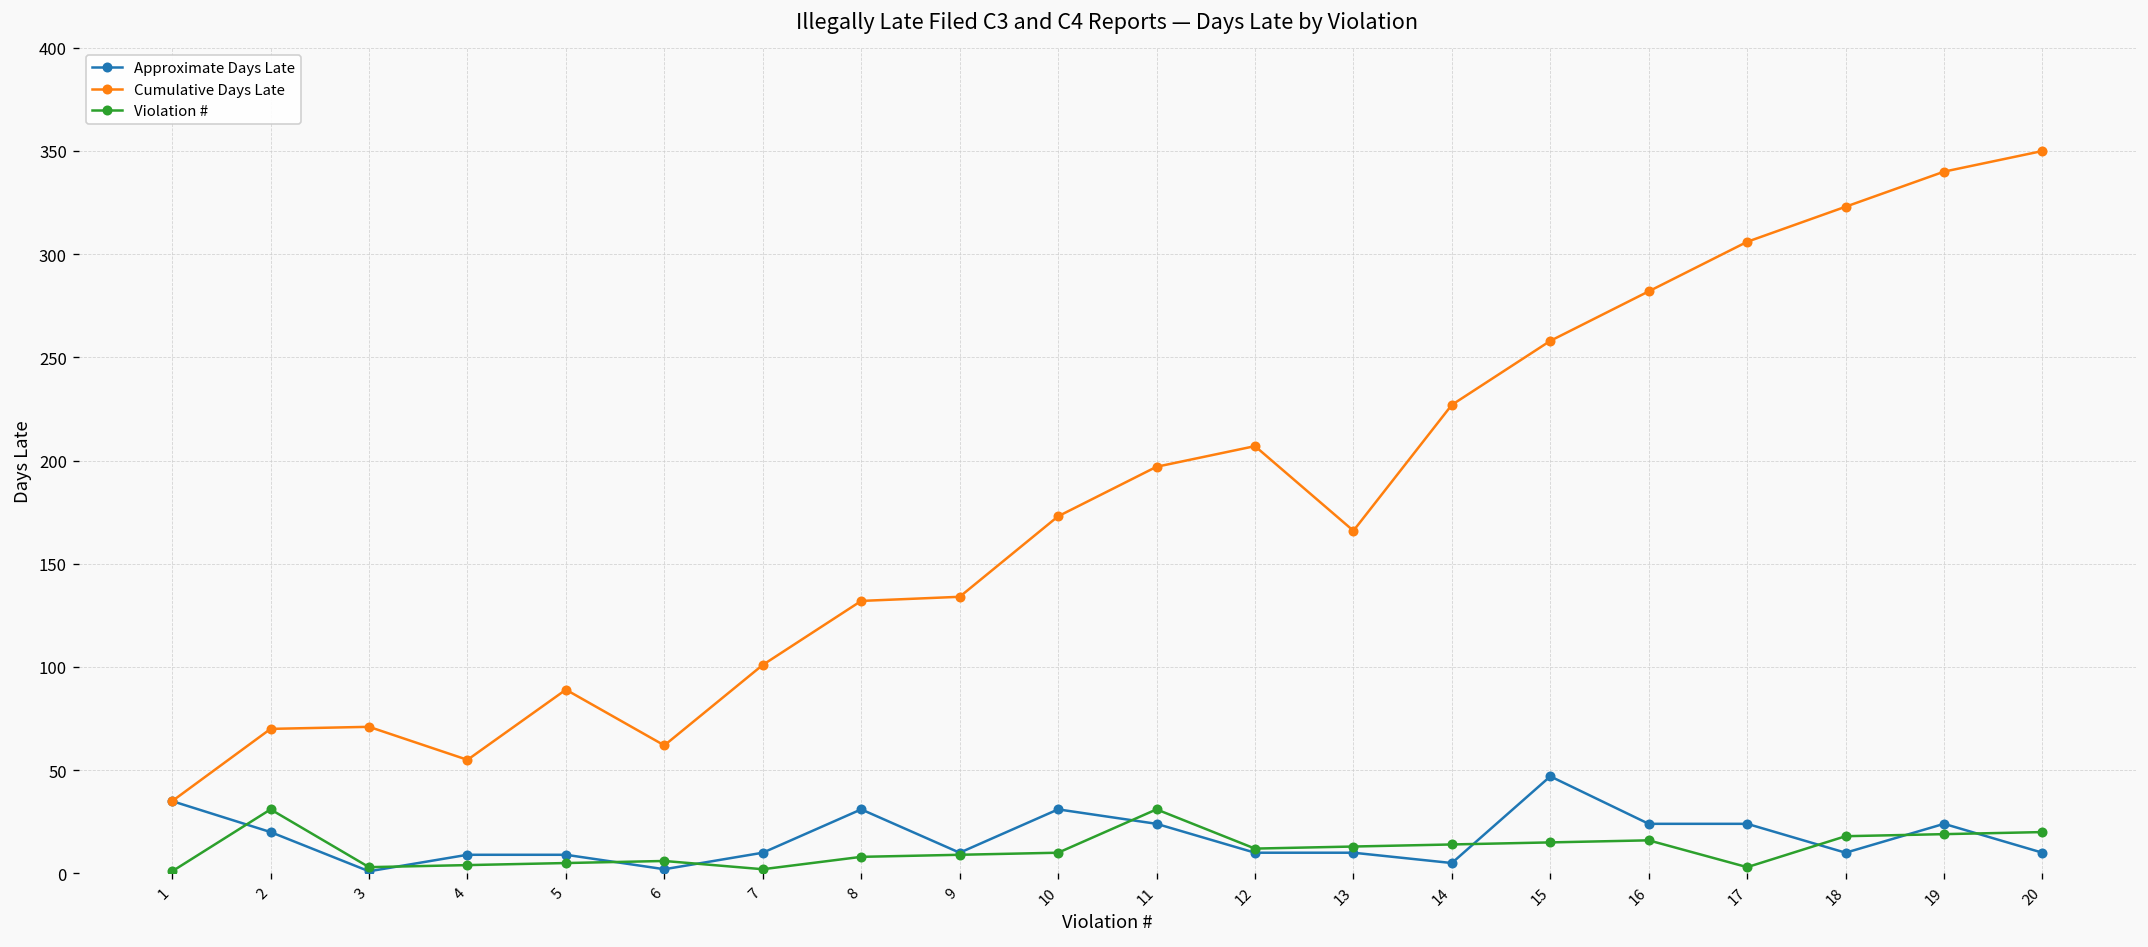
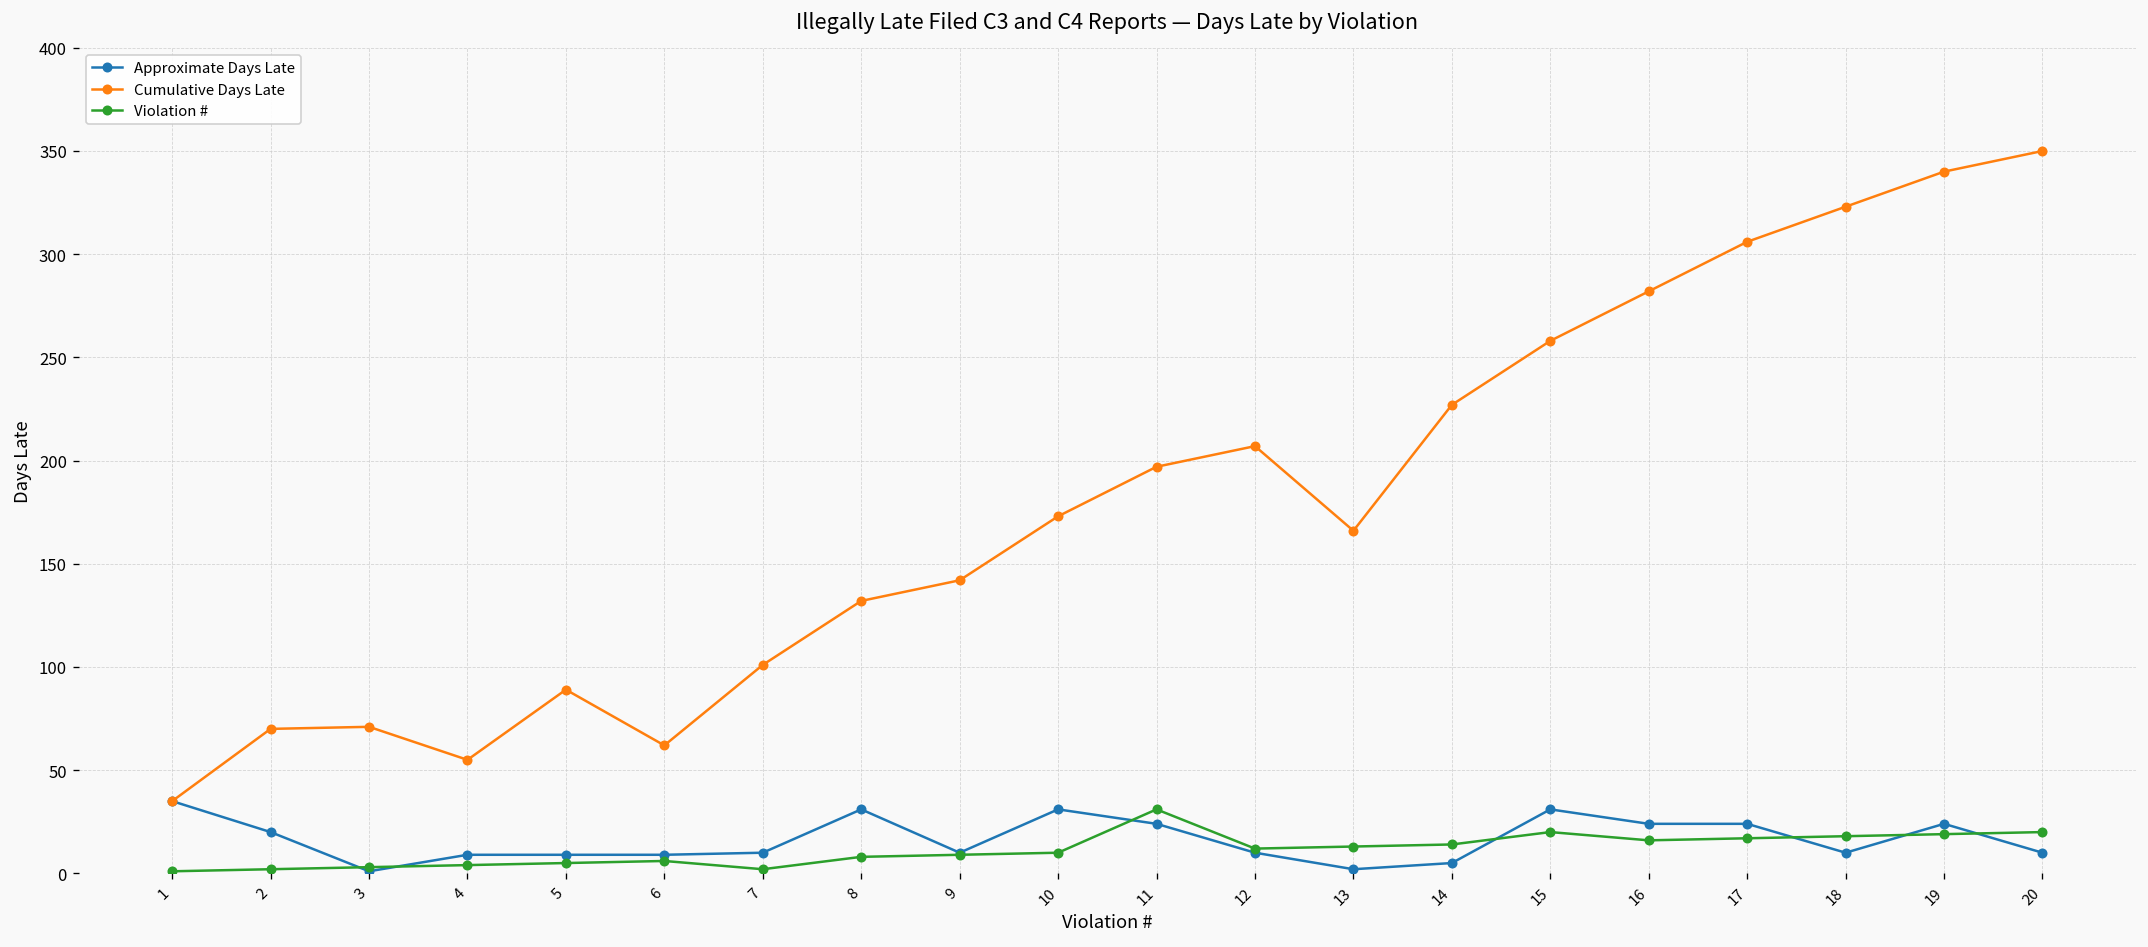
Violation #, 2: 31 -> 2
Approximate Days Late, 6: 2 -> 9
Cumulative Days Late, 9: 134 -> 142
Approximate Days Late, 13: 10 -> 2
Approximate Days Late, 15: 47 -> 31
Violation #, 15: 15 -> 20
Violation #, 17: 3 -> 17
